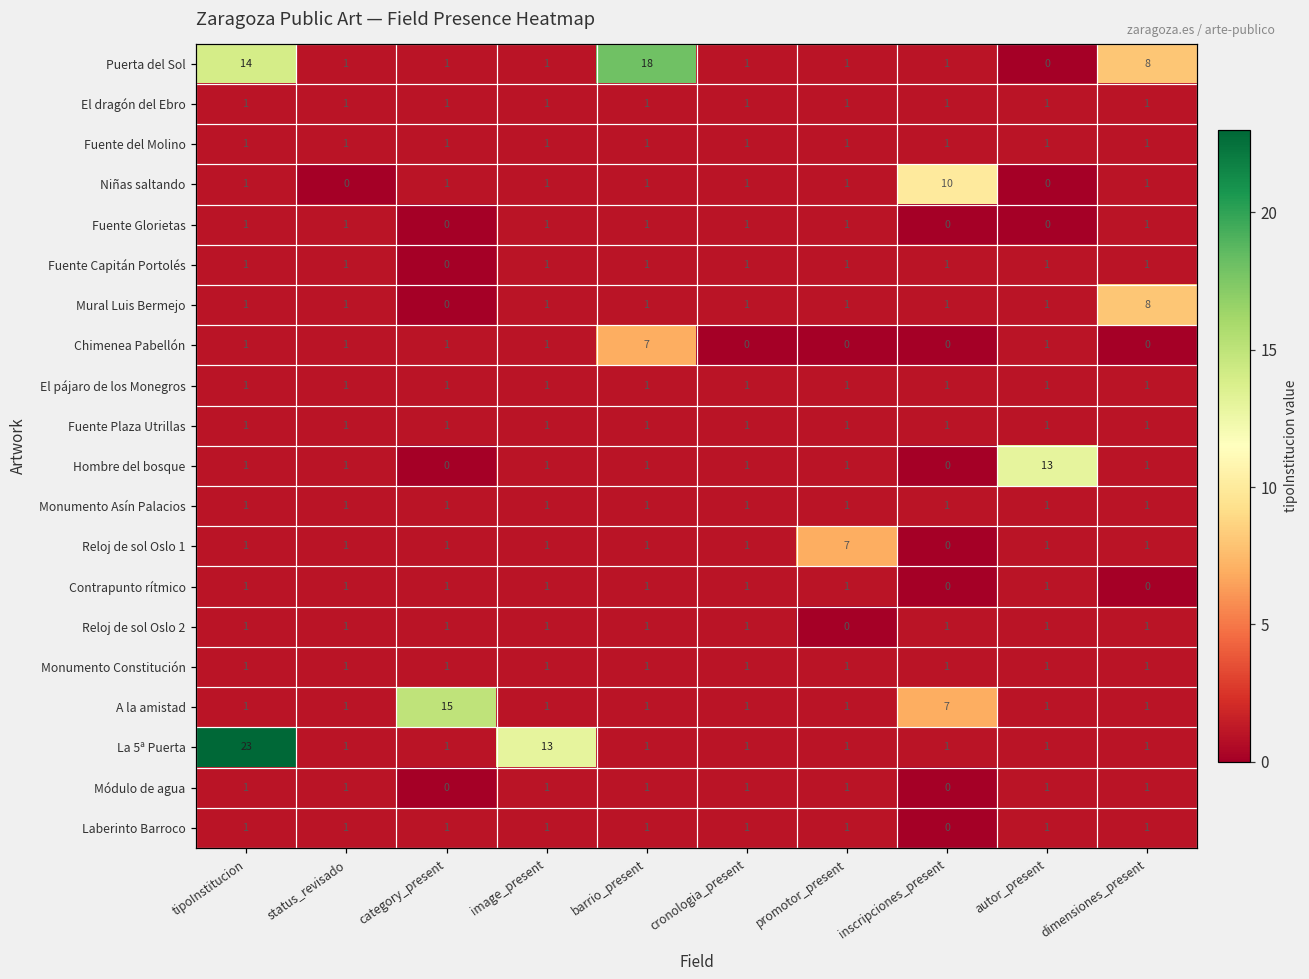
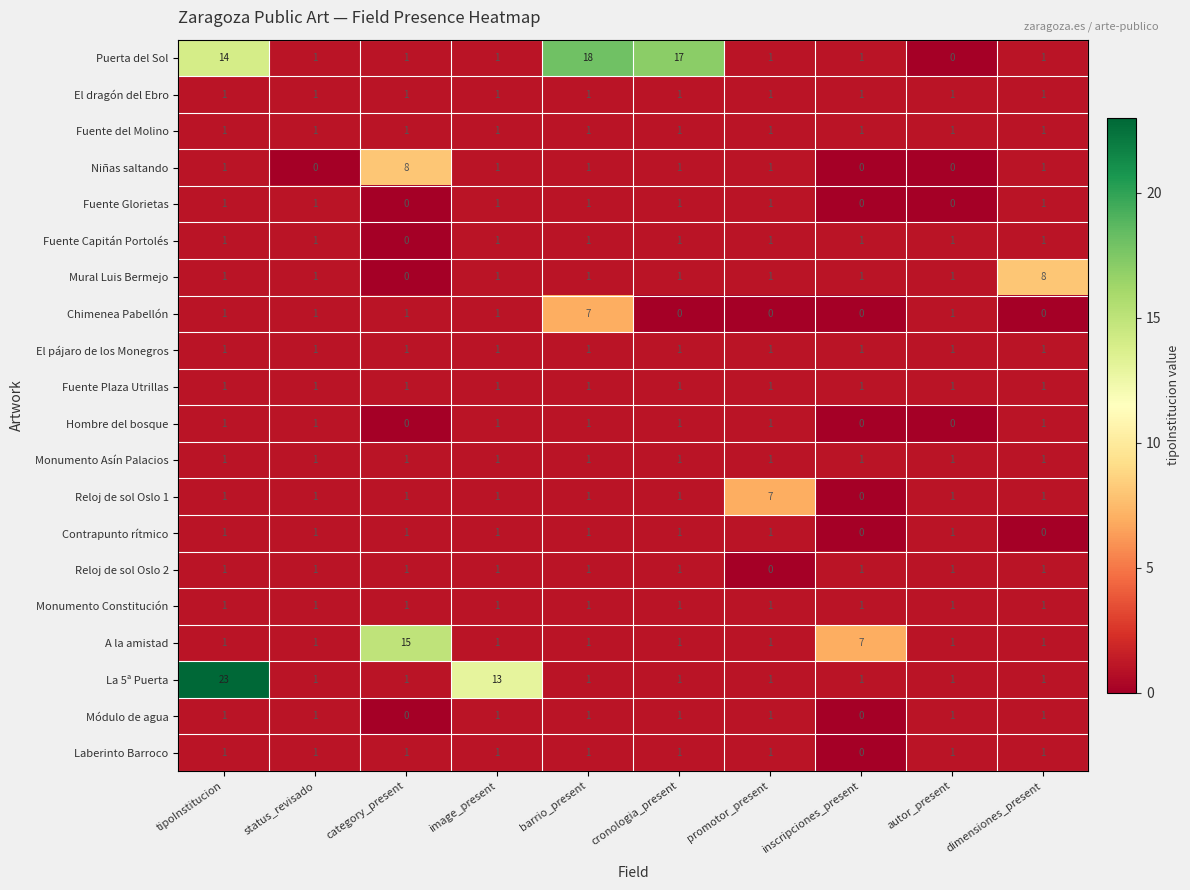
Puerta del Sol, cronologia_present: 1 -> 17
Puerta del Sol, dimensiones_present: 8 -> 1
Niñas saltando, category_present: 1 -> 8
Niñas saltando, inscripciones_present: 10 -> 0
Hombre del bosque, autor_present: 13 -> 0
